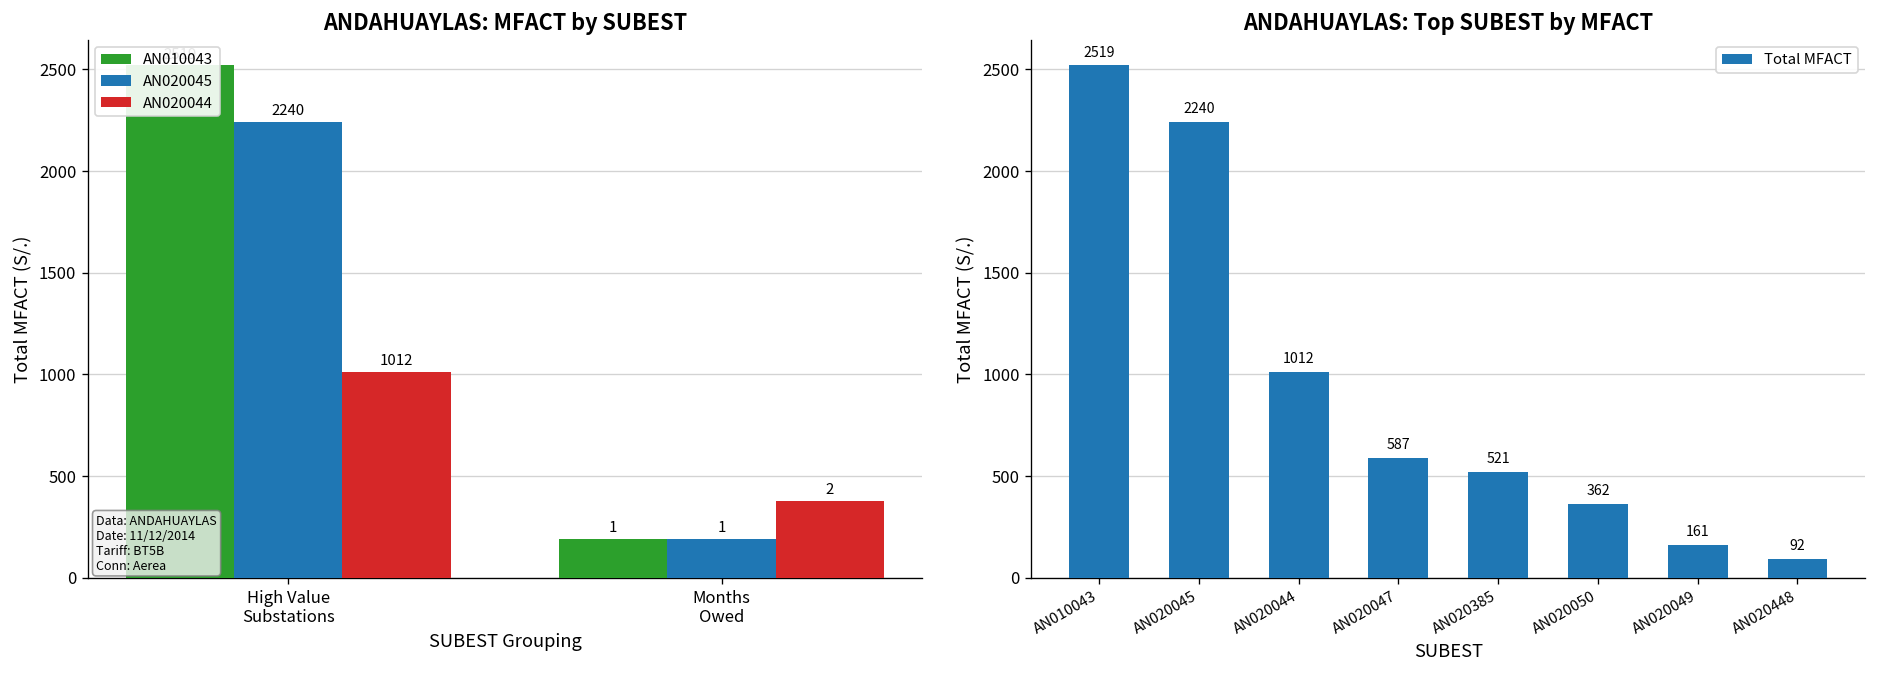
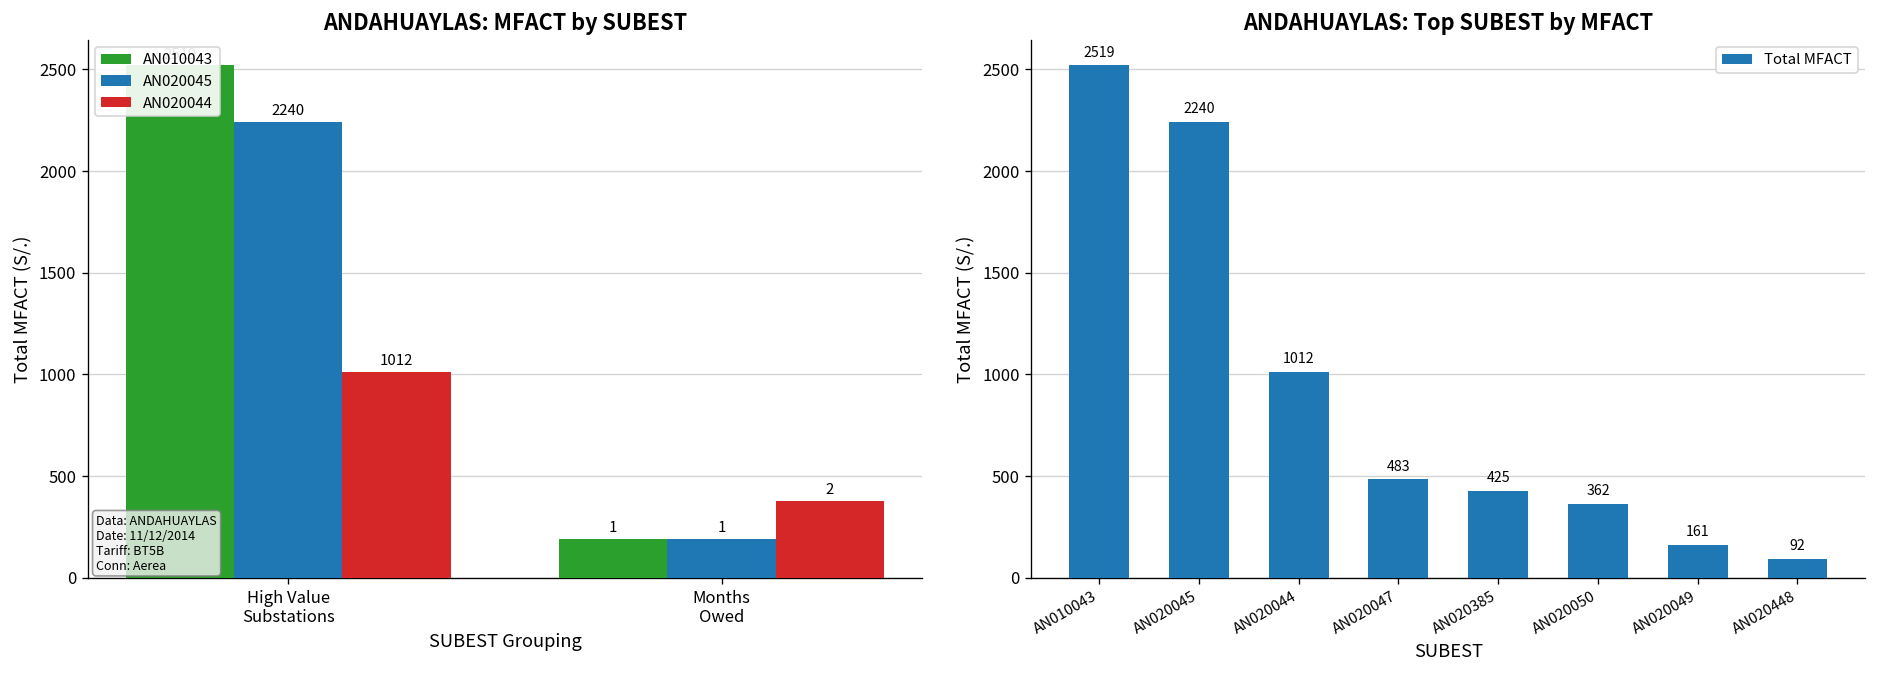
ANDAHUAYLAS: Top SUBEST by MFACT, AN020047: 587 -> 483
ANDAHUAYLAS: Top SUBEST by MFACT, AN020385: 521 -> 425
